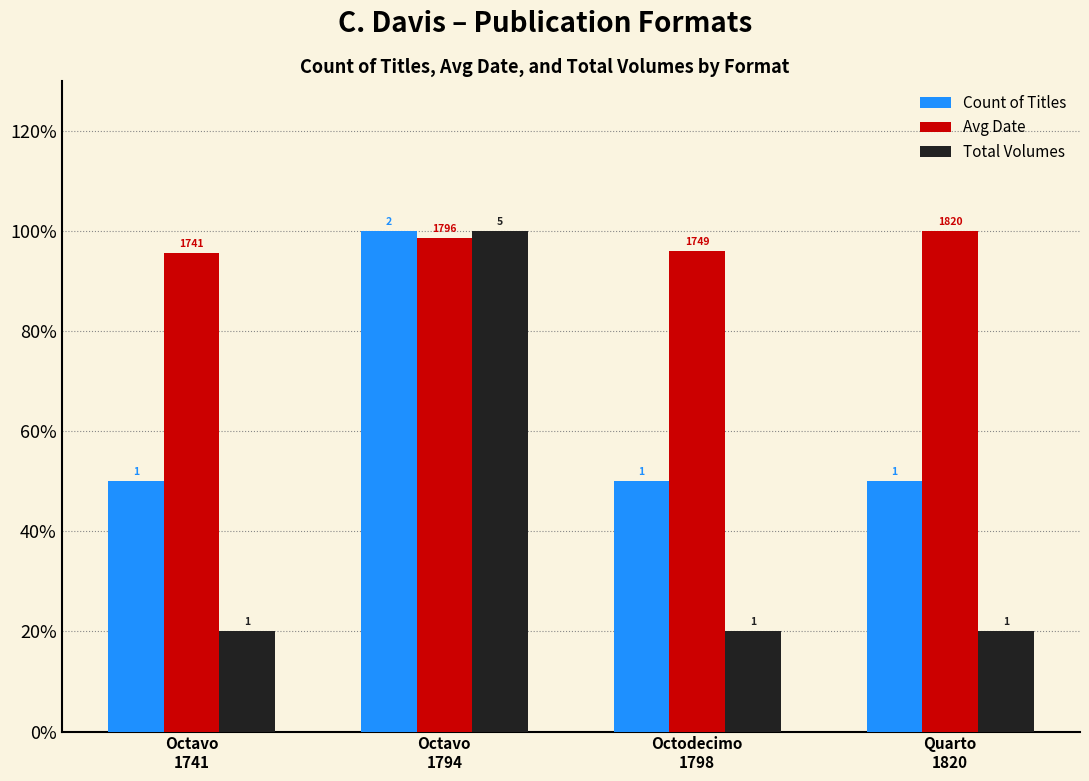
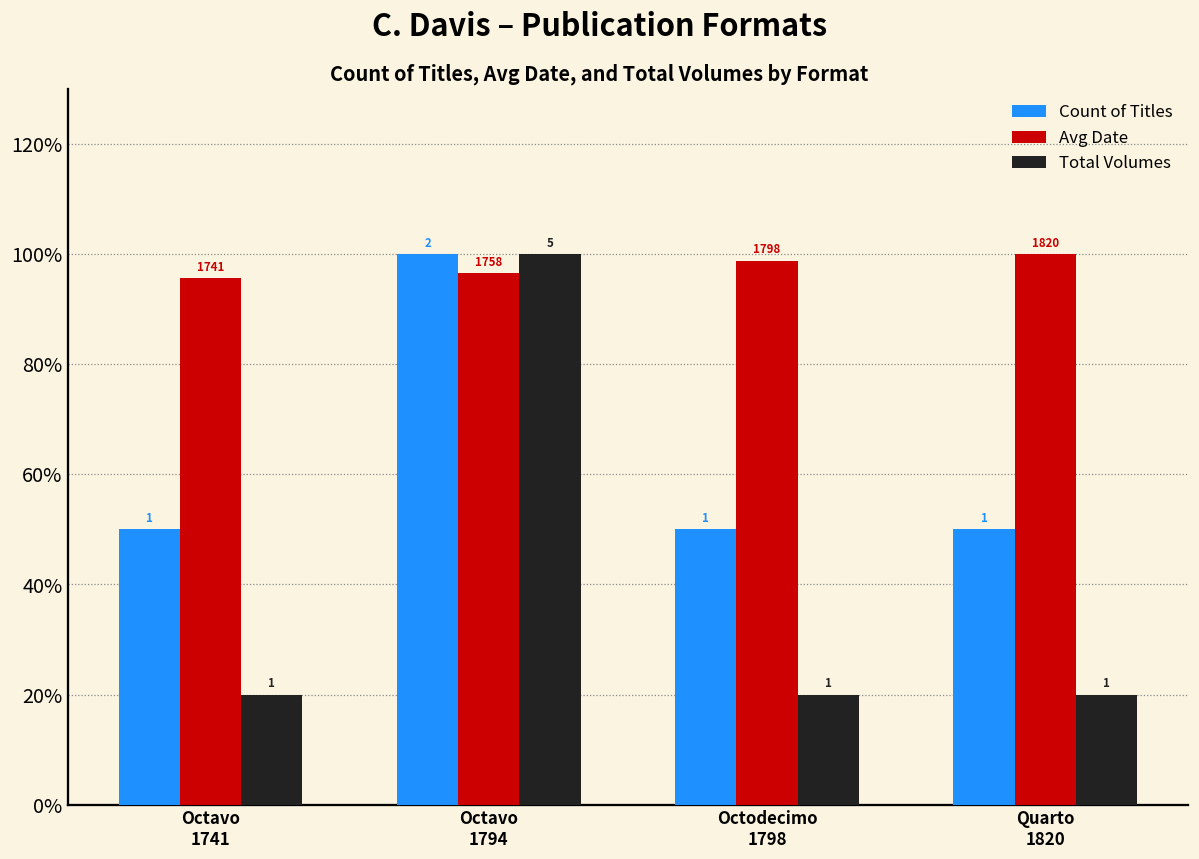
Avg Date, Octavo 1794: 1796 -> 1758
Avg Date, Octodecimo 1798: 1749 -> 1798
